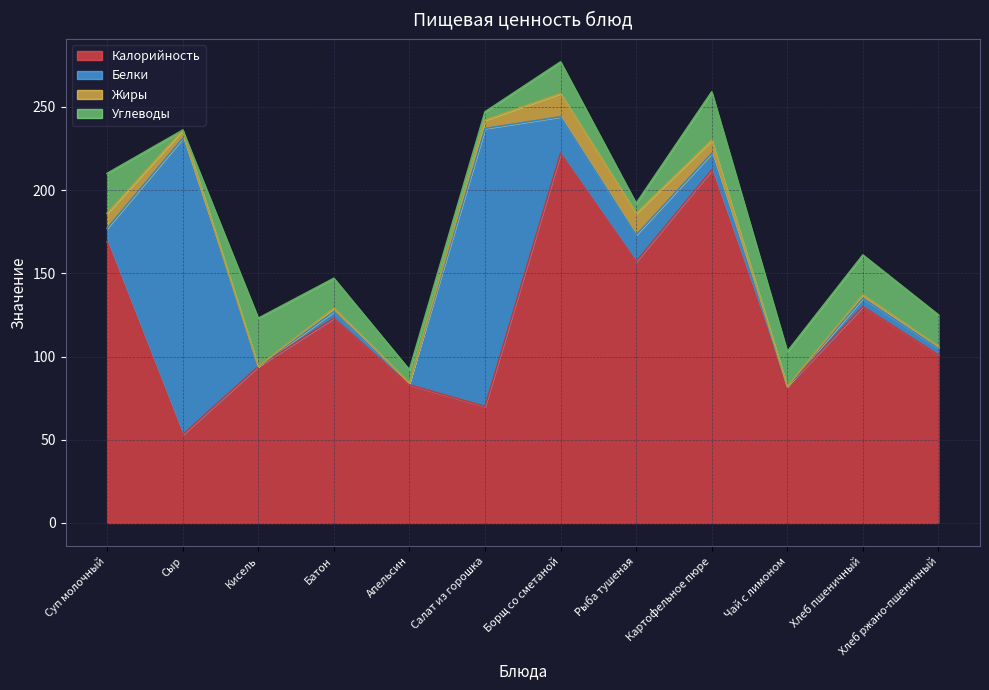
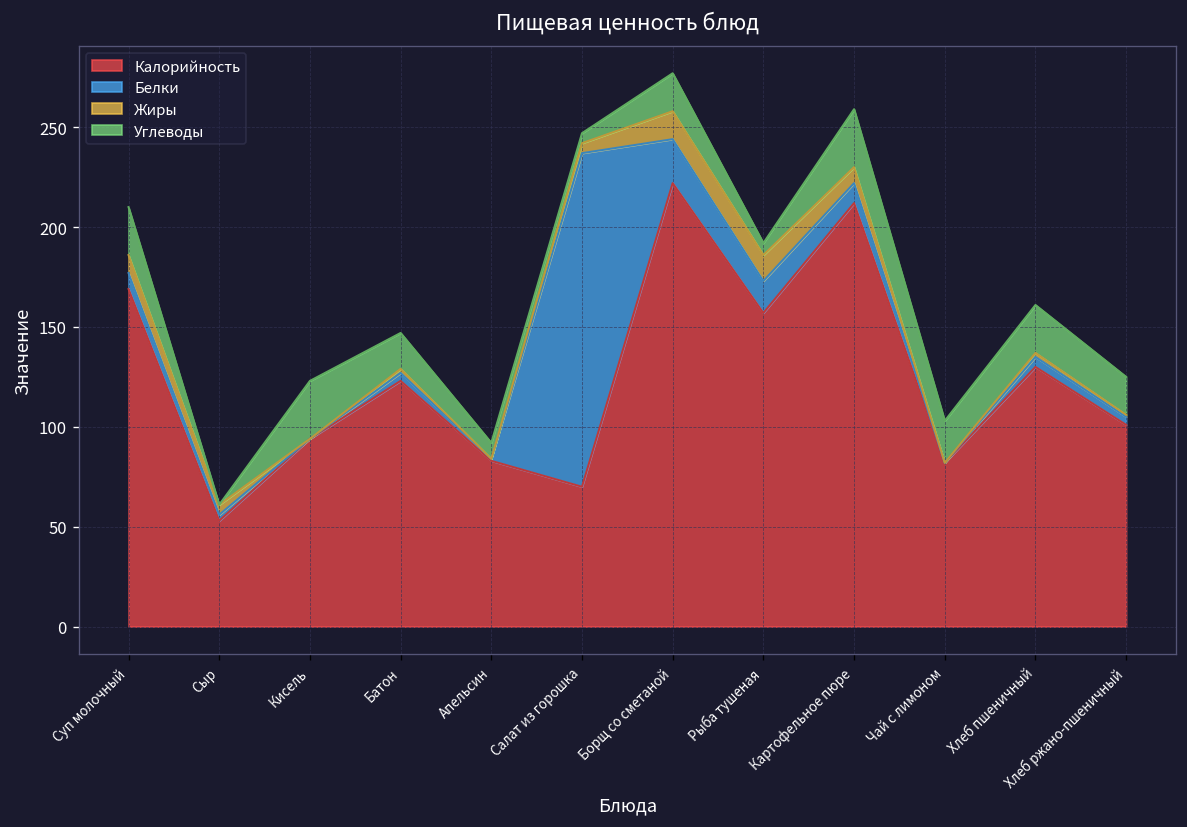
Белки, Сыр: 178 -> 3
